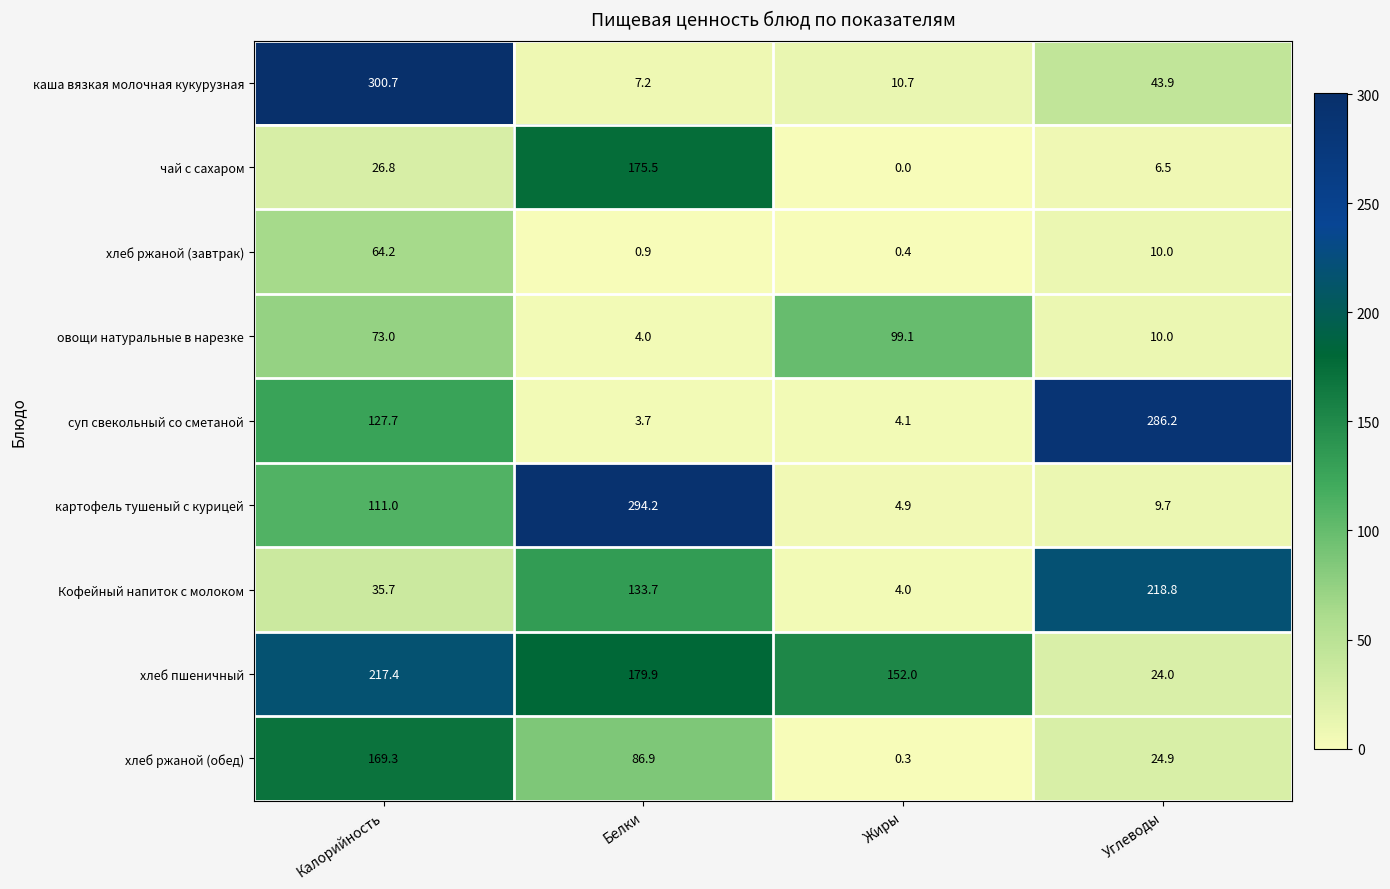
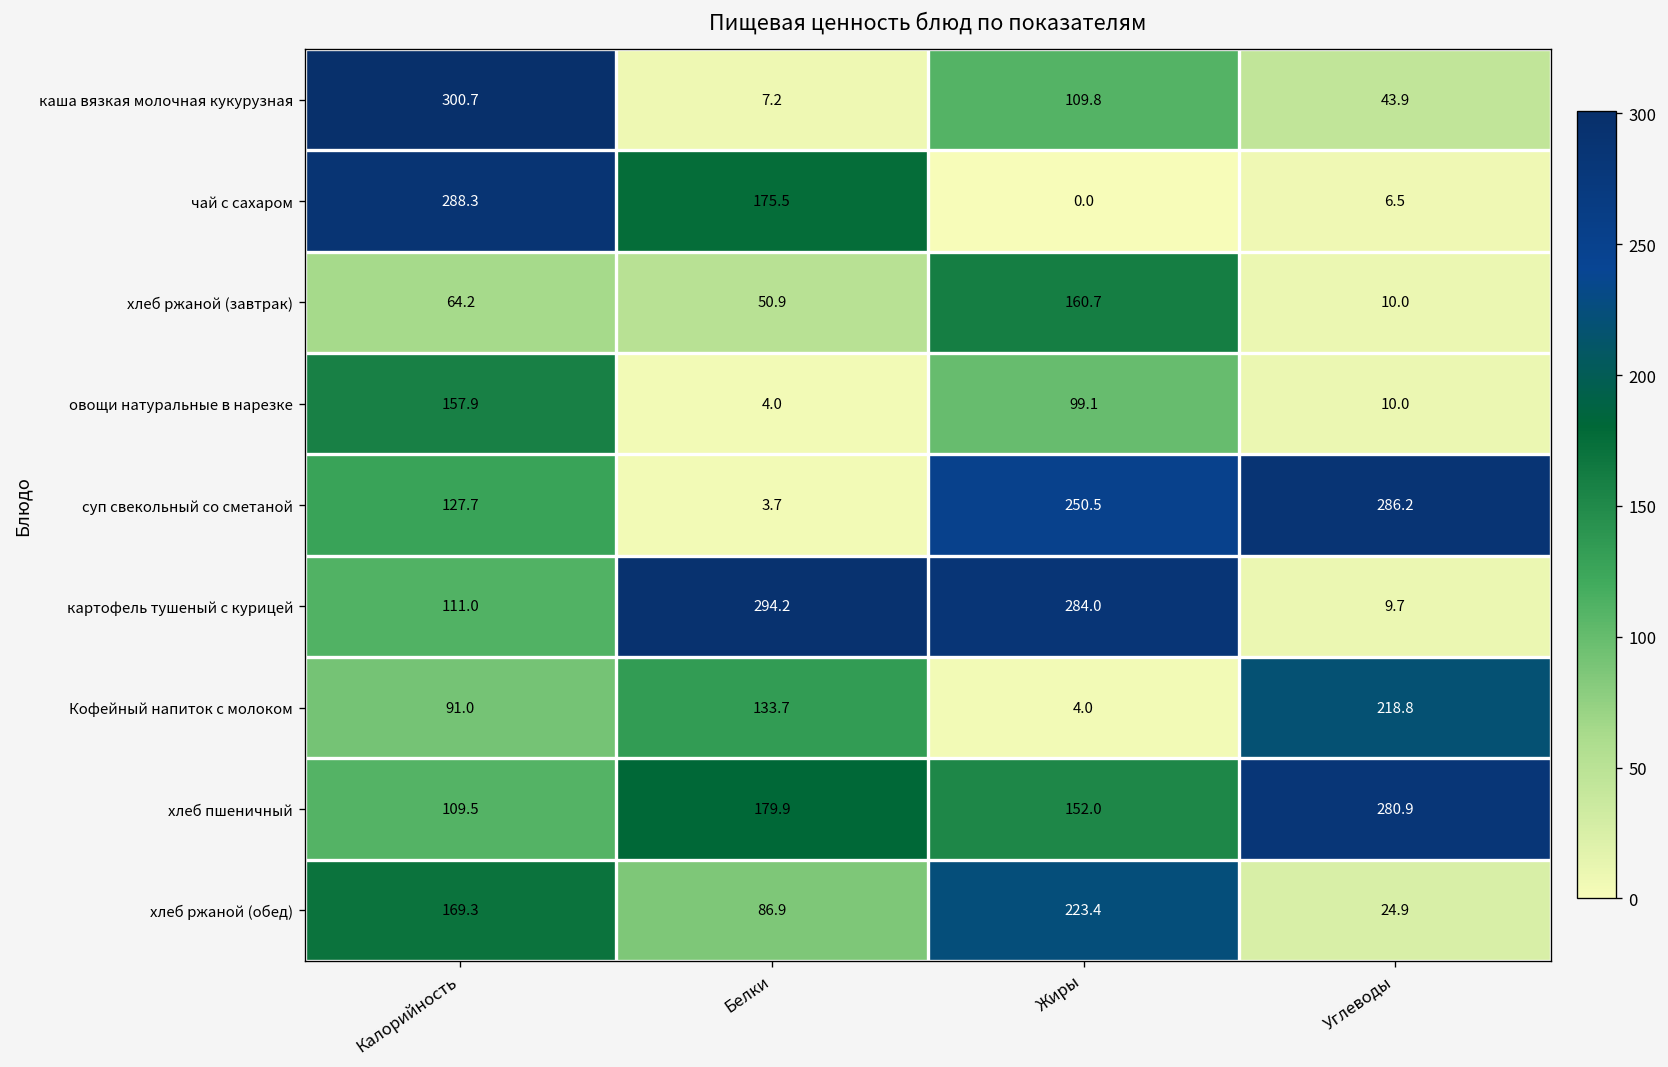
каша вязкая молочная кукурузная, Жиры: 10.7 -> 109.8
чай с сахаром, Калорийность: 26.8 -> 288.3
хлеб ржаной (завтрак), Белки: 0.9 -> 50.9
хлеб ржаной (завтрак), Жиры: 0.4 -> 160.7
овощи натуральные в нарезке, Калорийность: 73.0 -> 157.9
суп свекольный со сметаной, Жиры: 4.1 -> 250.5
картофель тушеный с курицей, Жиры: 4.9 -> 284.0
Кофейный напиток с молоком, Калорийность: 35.7 -> 91.0
хлеб пшеничный, Калорийность: 217.4 -> 109.5
хлеб пшеничный, Углеводы: 24.0 -> 280.9
хлеб ржаной (обед), Жиры: 0.3 -> 223.4
